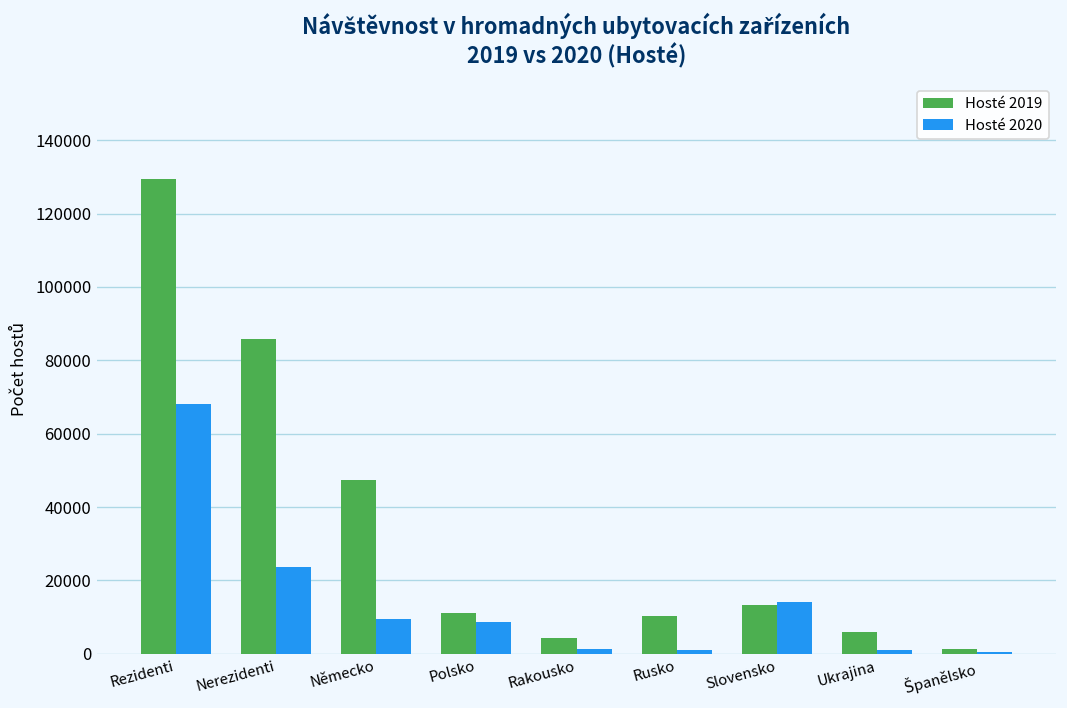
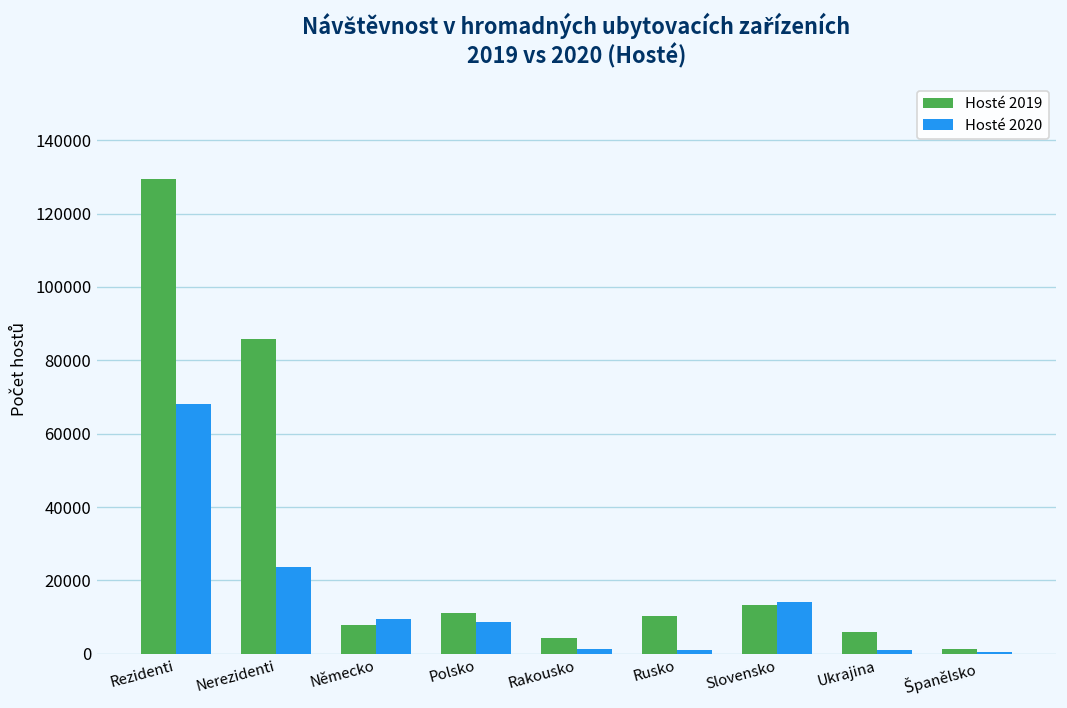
Hosté 2019, Německo: 48000 -> 8000
